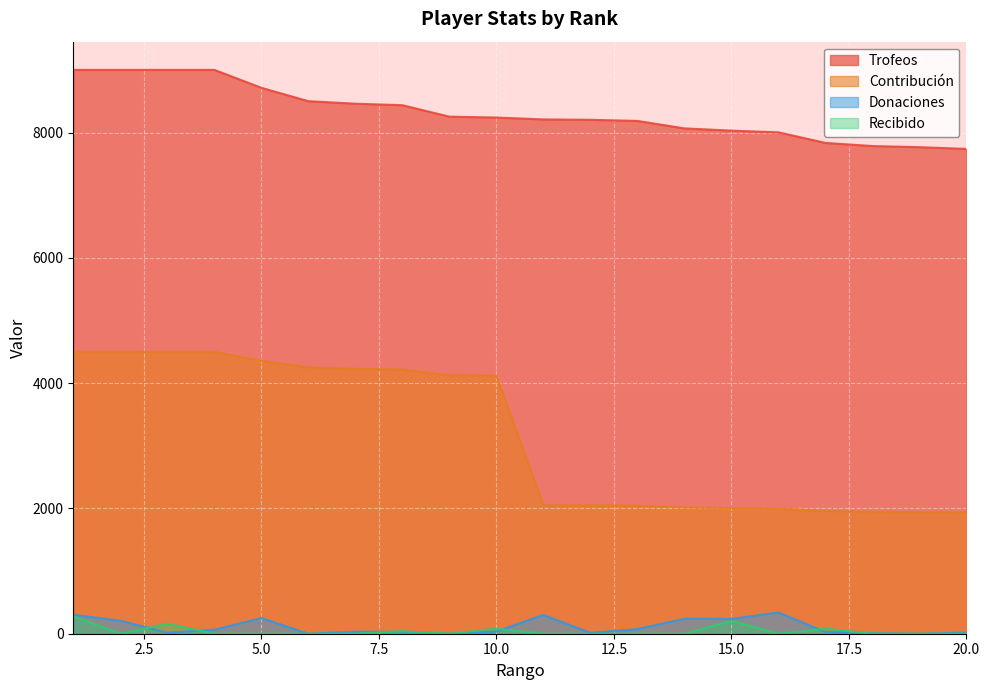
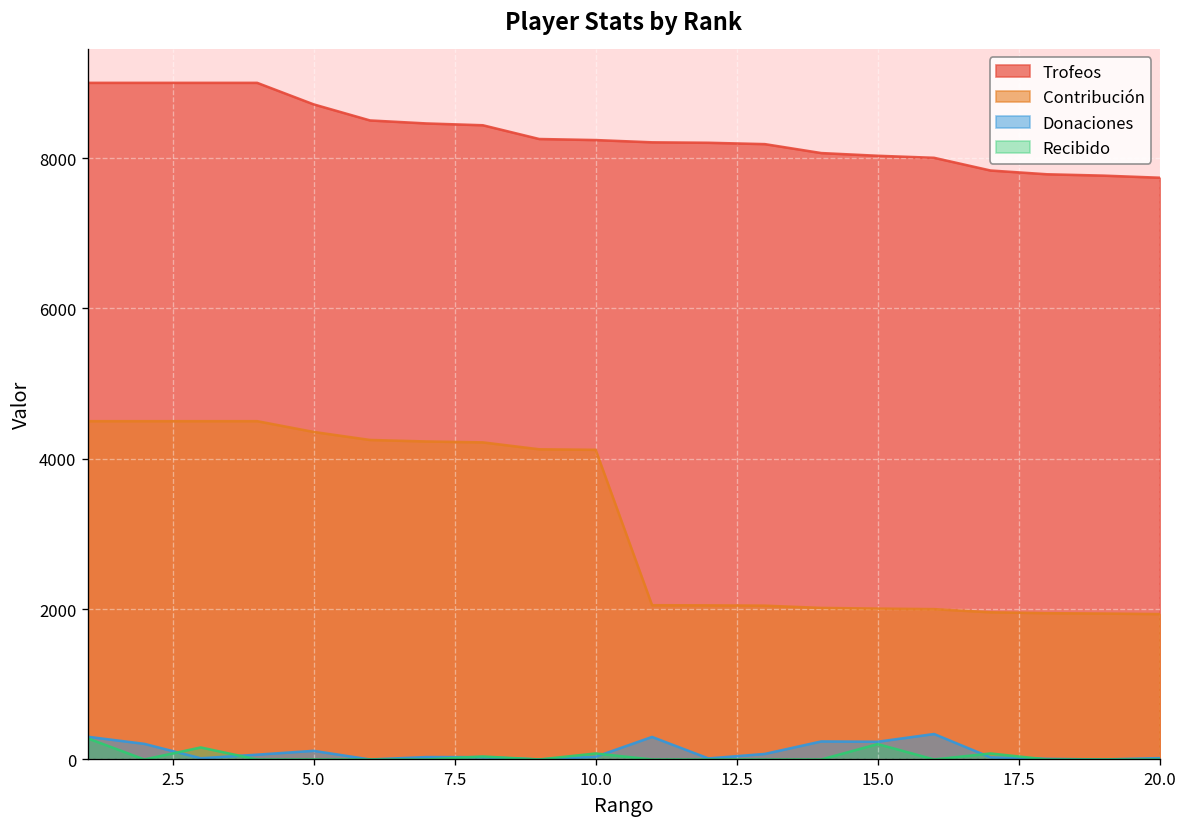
Donaciones, 5.0: 300 -> 100
